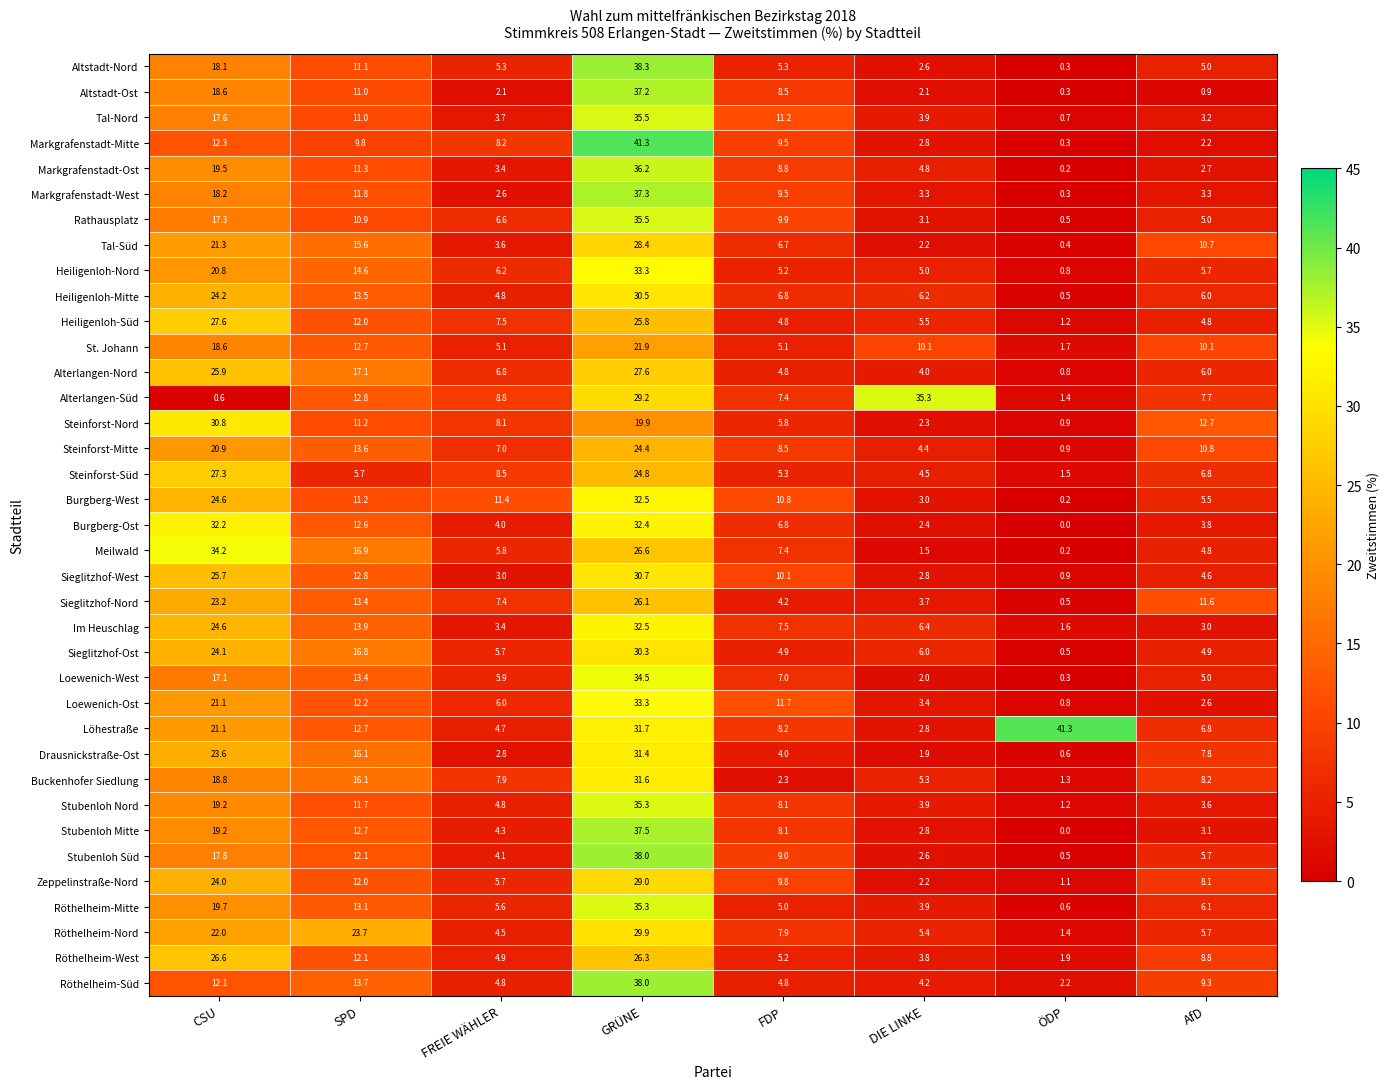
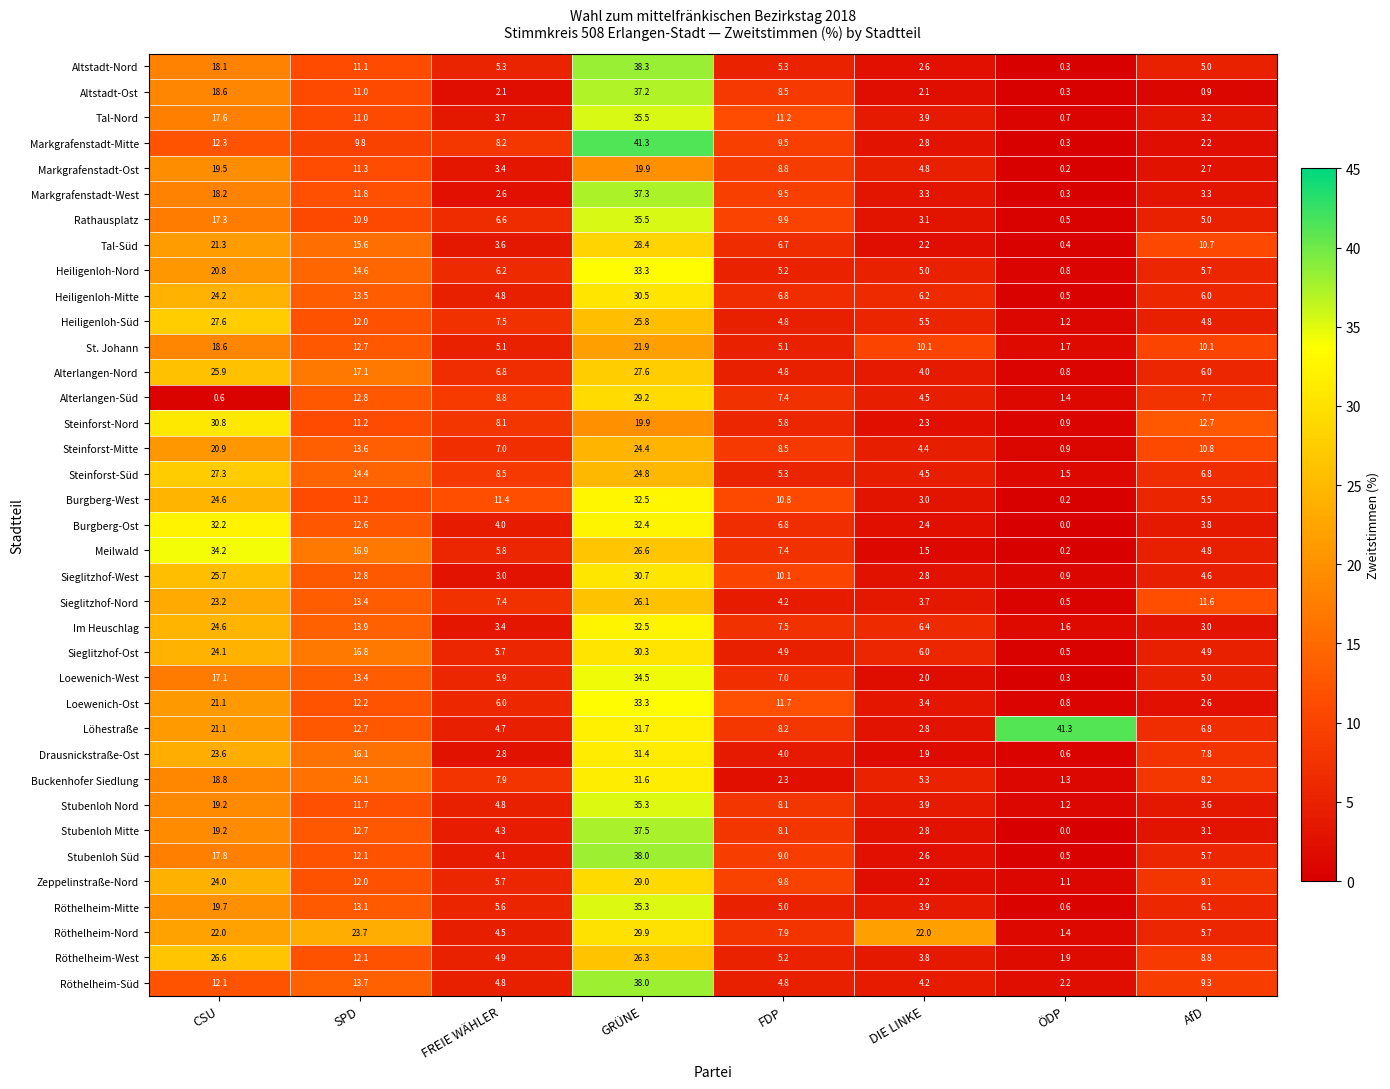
Markgrafenstadt-Ost, GRÜNE: 36.2 -> 19.9
Alterlangen-Süd, DIE LINKE: 35.3 -> 4.5
Steinforst-Süd, SPD: 5.7 -> 14.4
Röthelheim-Nord, DIE LINKE: 5.4 -> 22.0
